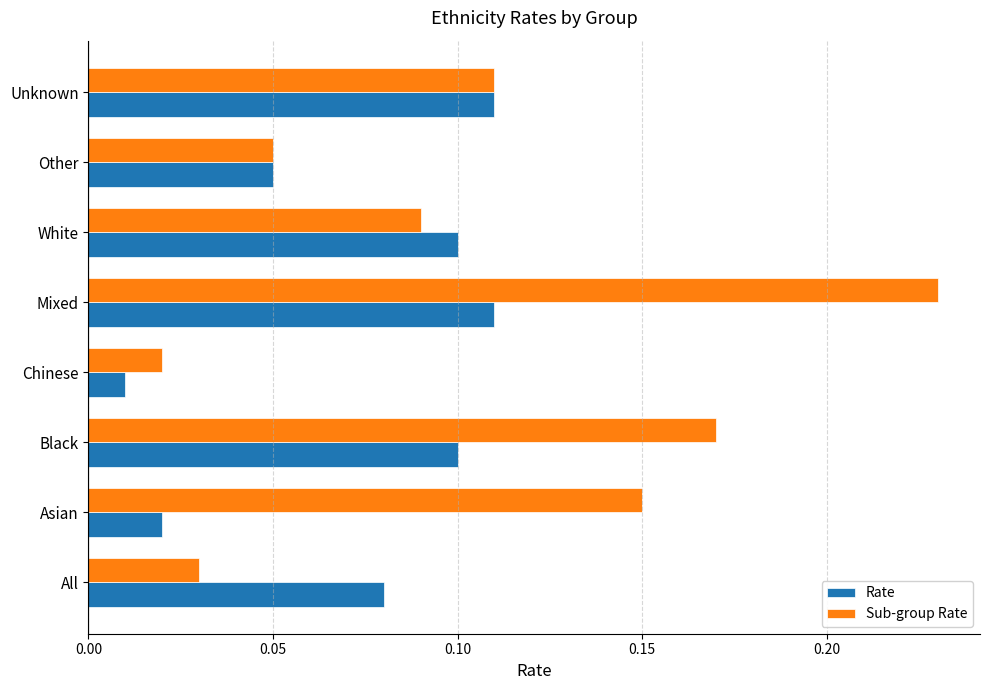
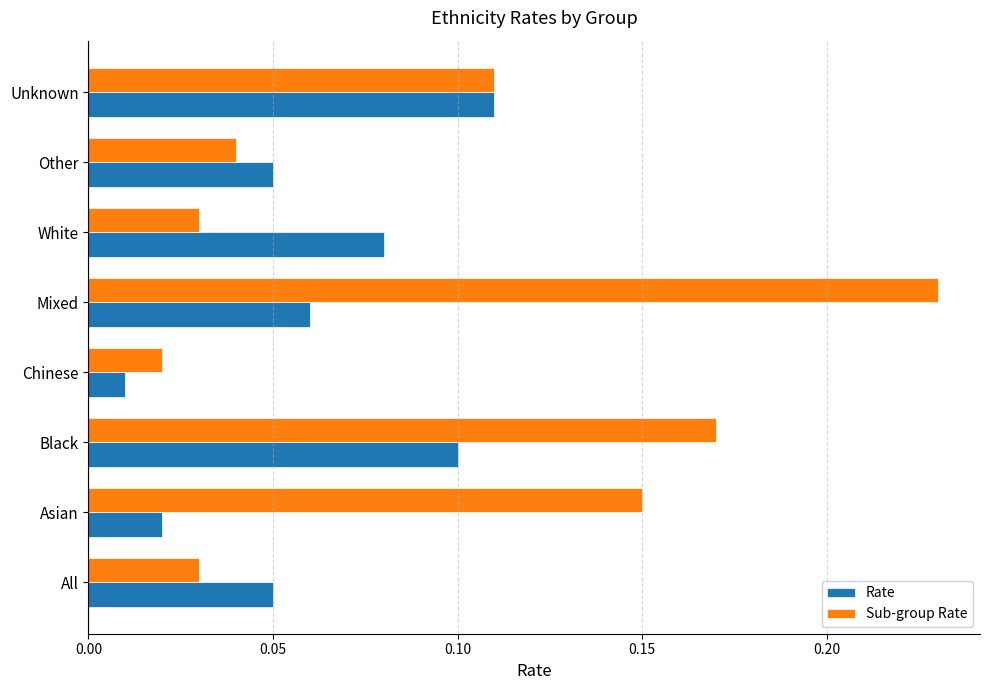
Sub-group Rate, Other: 0.05 -> 0.04
Sub-group Rate, White: 0.09 -> 0.03
Rate, White: 0.10 -> 0.08
Rate, Mixed: 0.11 -> 0.06
Rate, All: 0.08 -> 0.05
